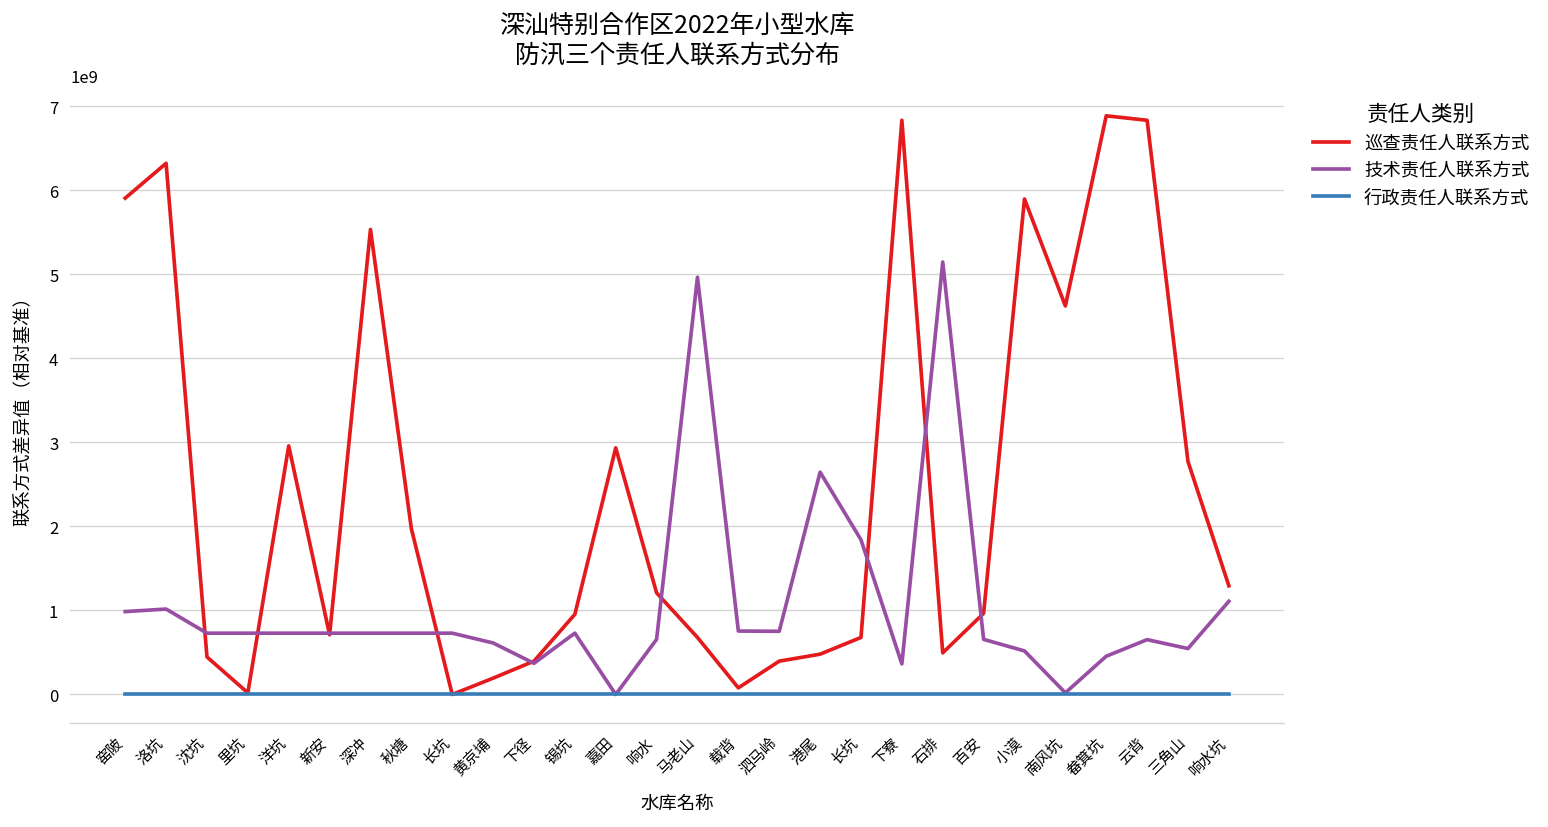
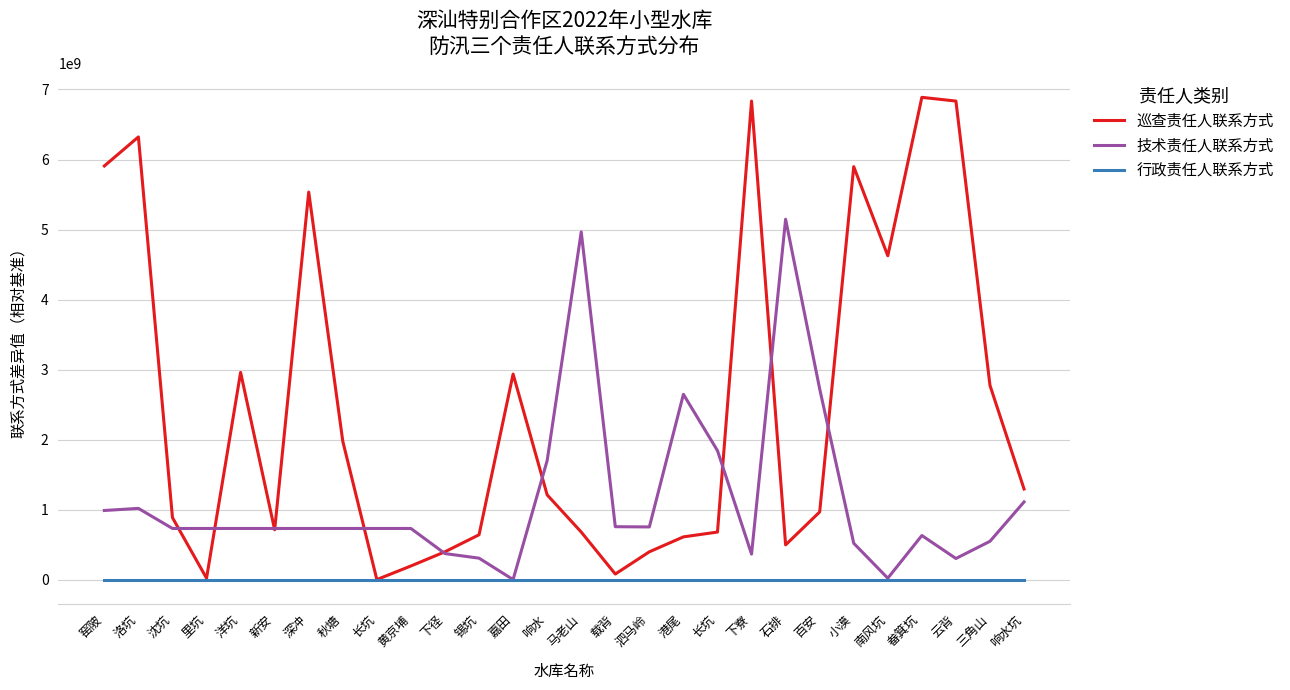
巡查责任人联系方式, 沈坑: 400000000 -> 900000000
技术责任人联系方式, 黄京埔: 600000000 -> 700000000
巡查责任人联系方式, 锡坑: 1000000000 -> 600000000
技术责任人联系方式, 锡坑: 700000000 -> 300000000
技术责任人联系方式, 响水: 700000000 -> 1700000000
巡查责任人联系方式, 港尾: 500000000 -> 600000000
技术责任人联系方式, 百安: 700000000 -> 2700000000
技术责任人联系方式, 畚箕坑: 500000000 -> 600000000
技术责任人联系方式, 云背: 700000000 -> 300000000
